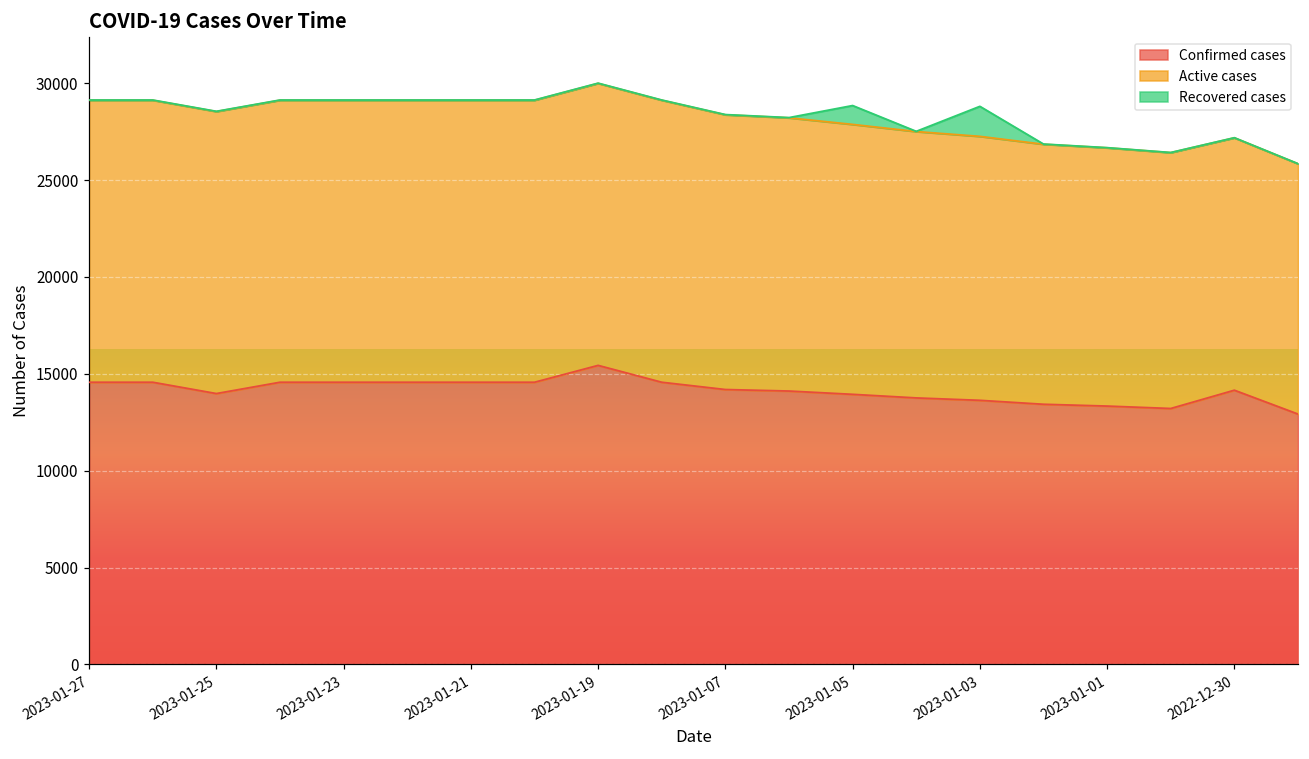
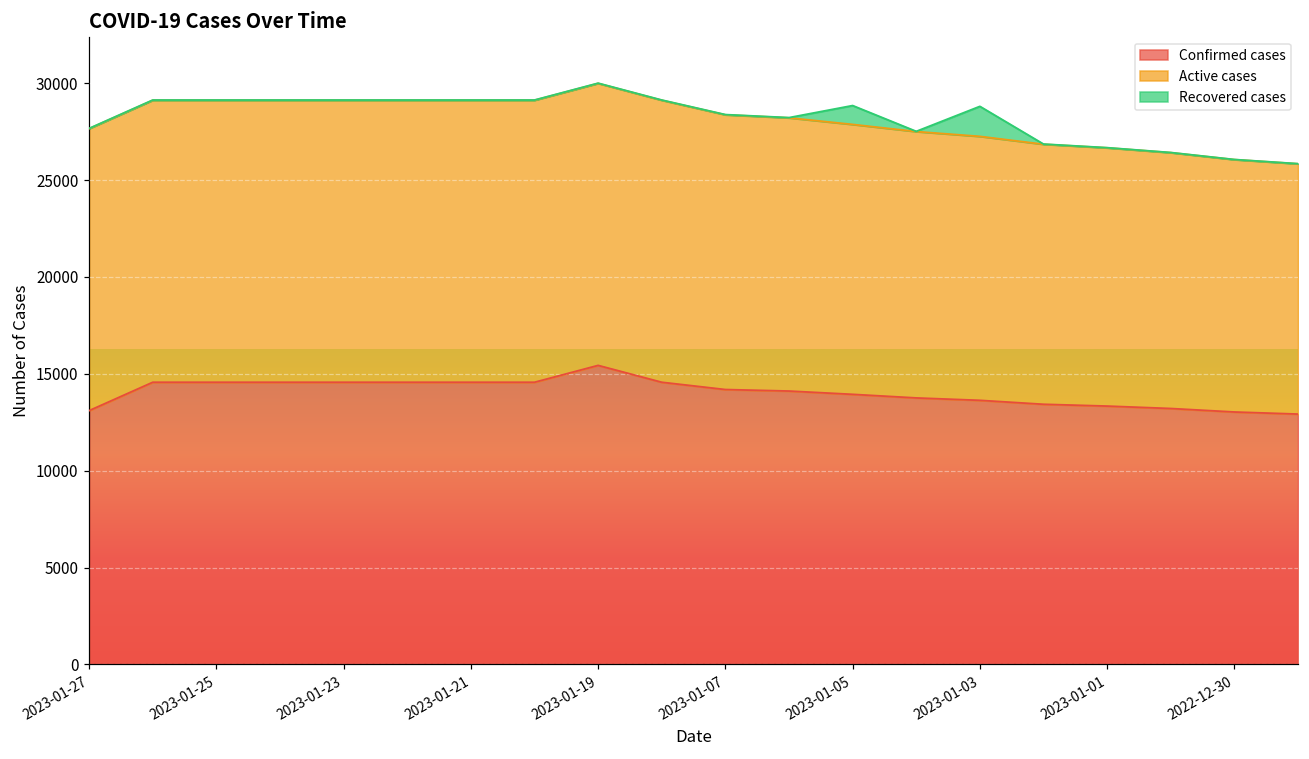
Confirmed cases, 2023-01-27: 14600 -> 13100
Confirmed cases, 2023-01-25: 14000 -> 14600
Confirmed cases, 2022-12-30: 14200 -> 13000
